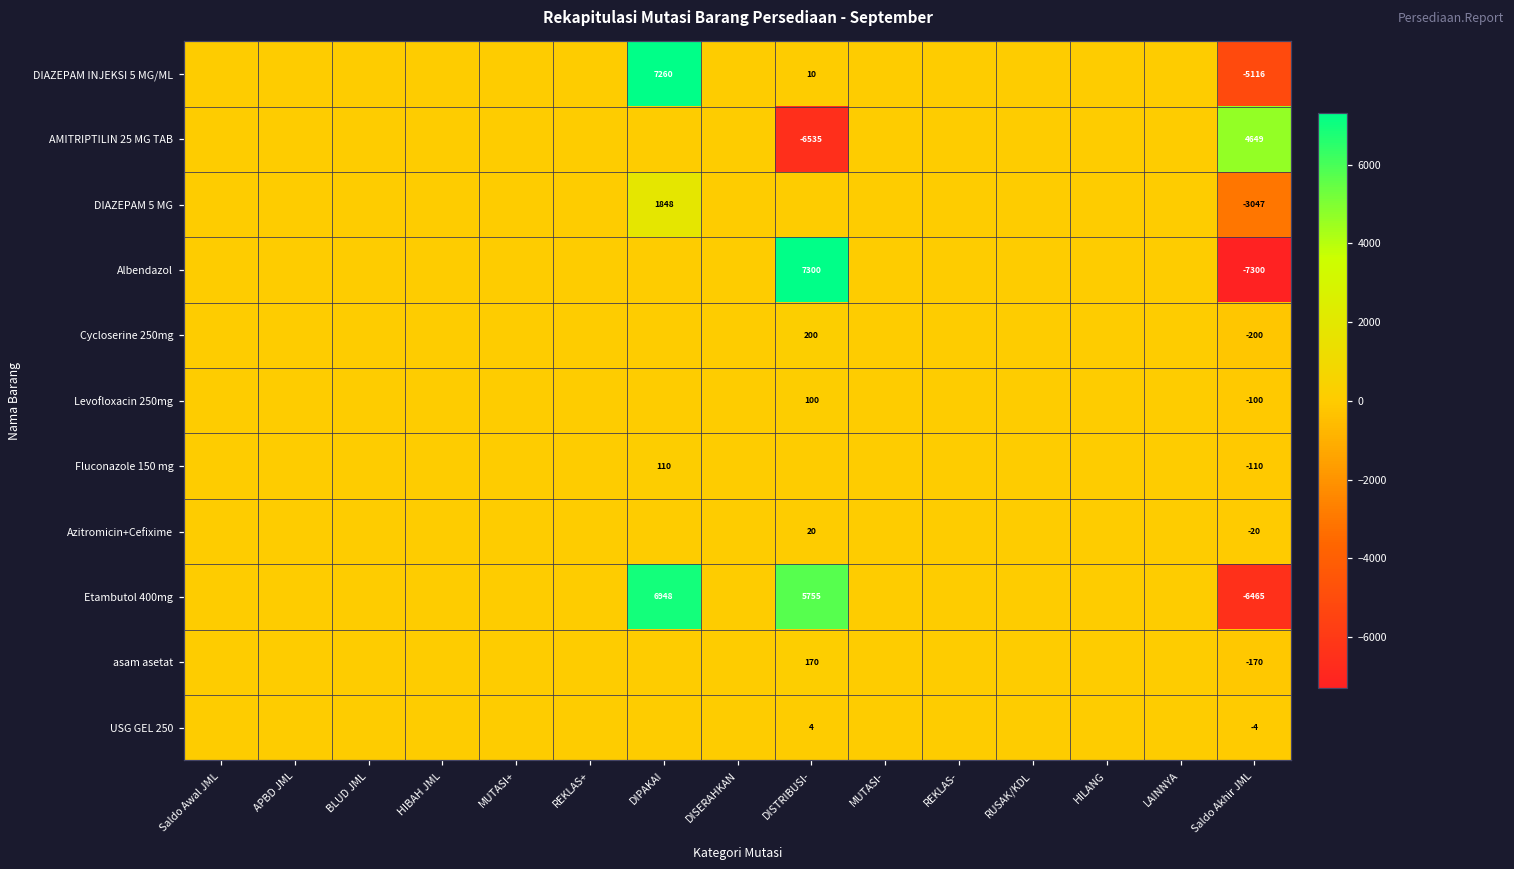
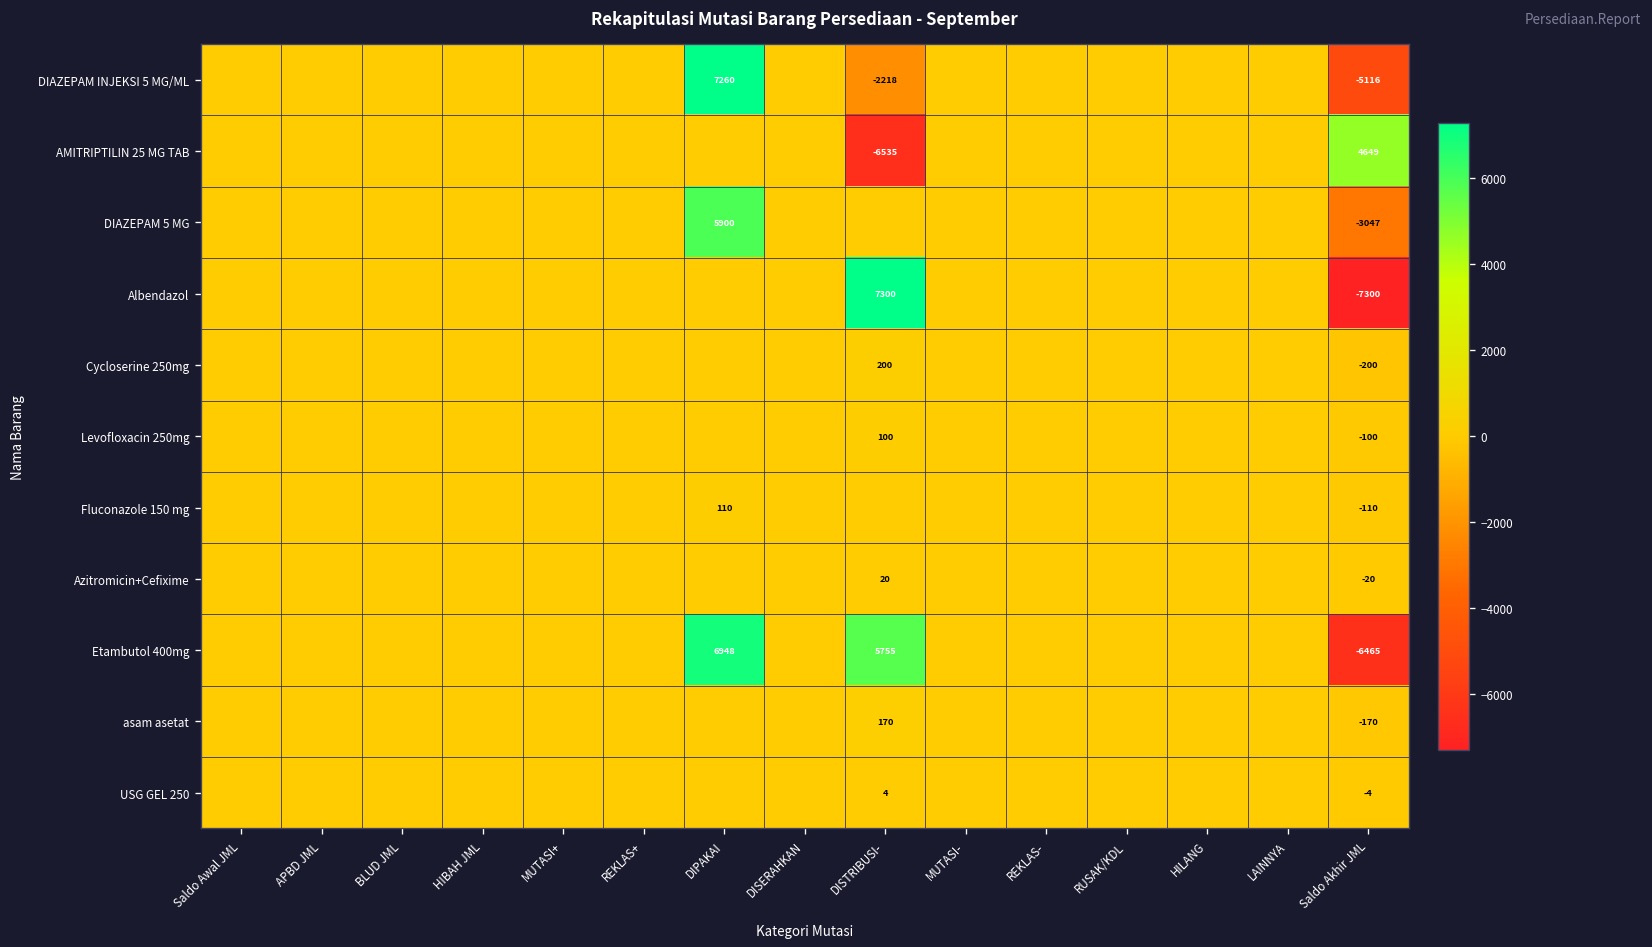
DIAZEPAM INJEKSI 5 MG/ML, DISTRIBUSI-: 10 -> -2218
DIAZEPAM 5 MG, DIPAKAI: 1848 -> 5900
